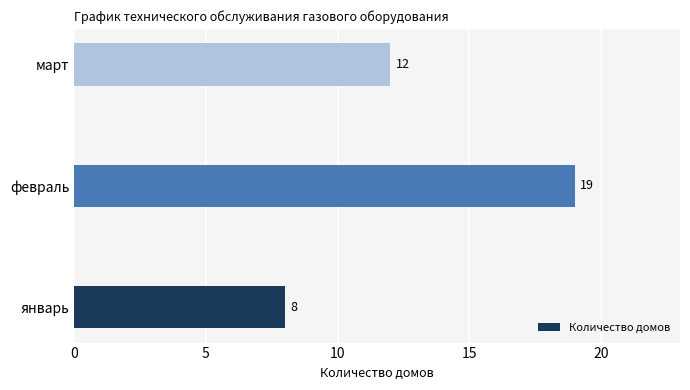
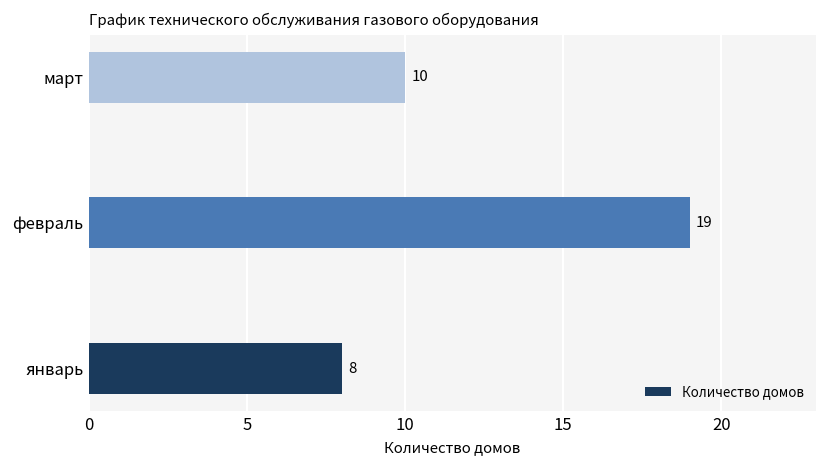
март: 12 -> 10
